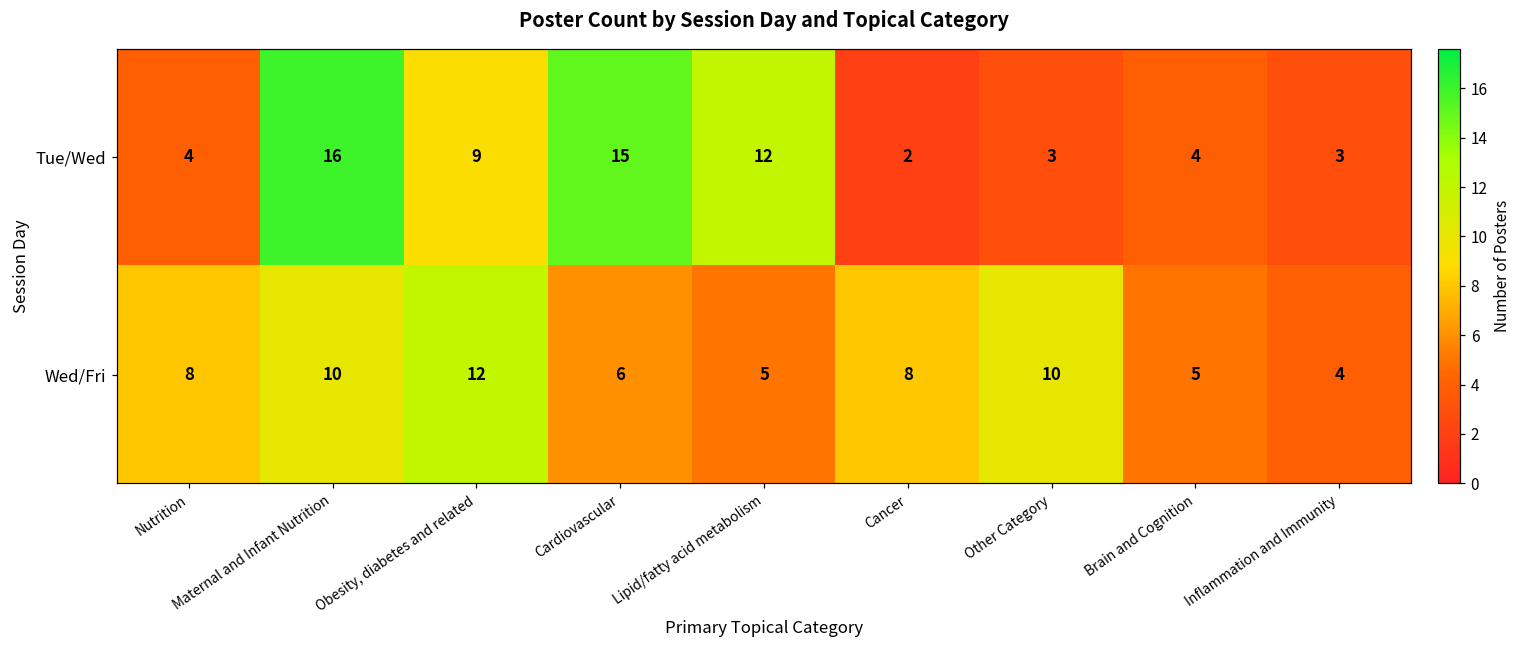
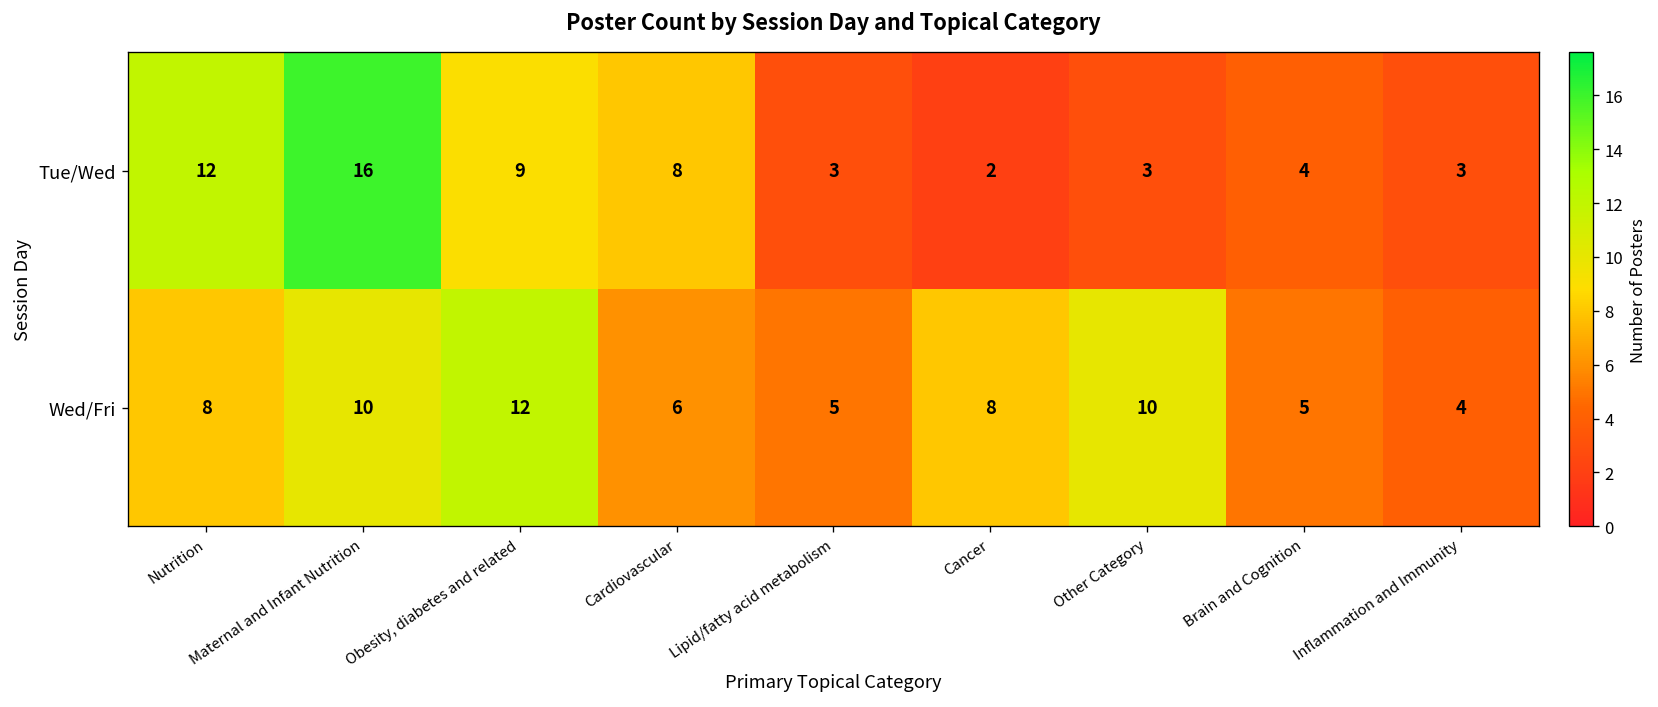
Tue/Wed, Nutrition: 4 -> 12
Tue/Wed, Cardiovascular: 15 -> 8
Tue/Wed, Lipid/fatty acid metabolism: 12 -> 3
